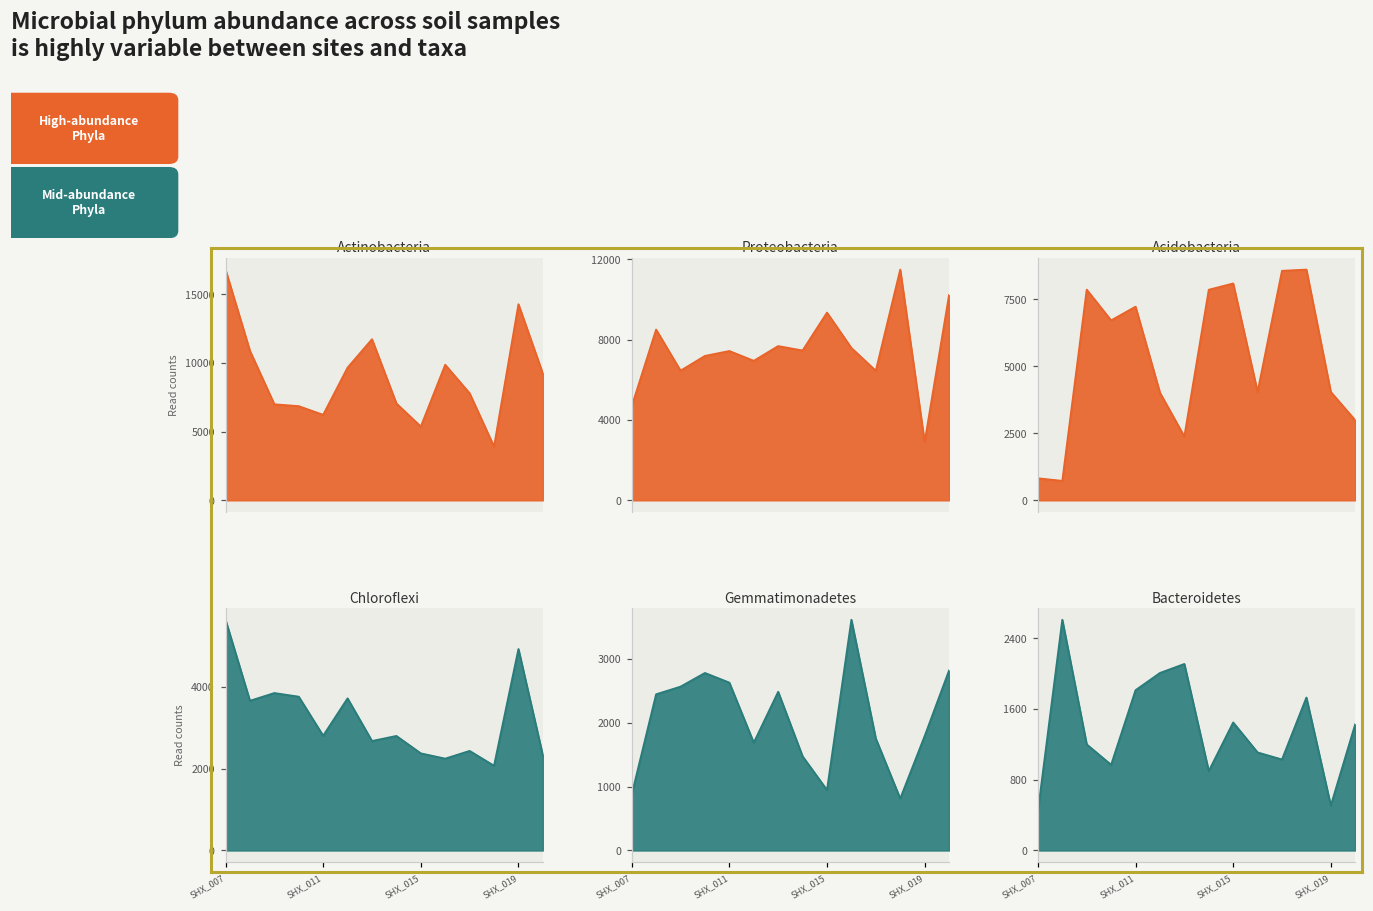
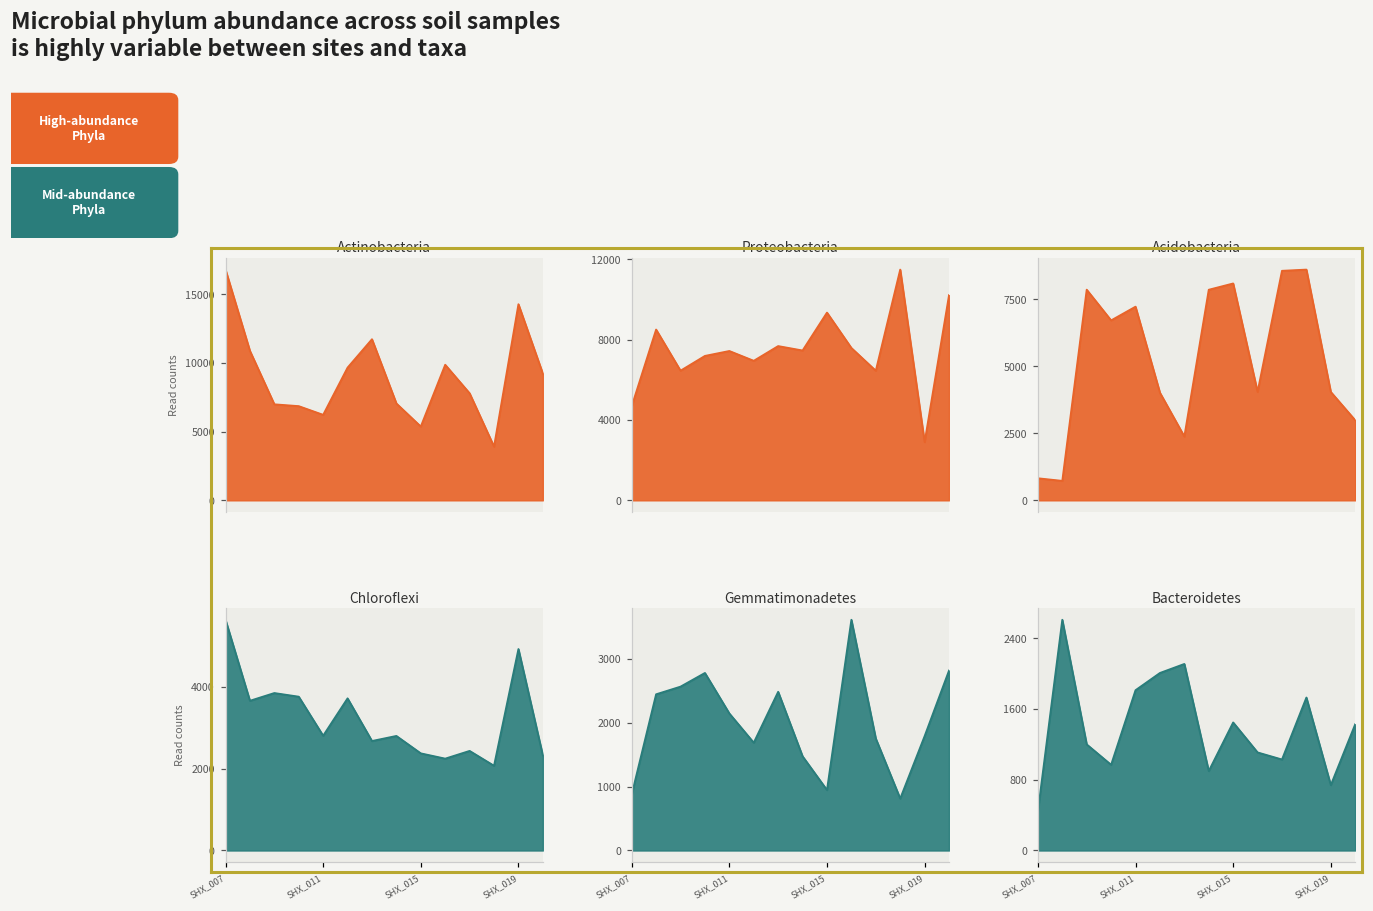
Gemmatimonadetes, SHX_011: 2600 -> 2100
Bacteroidetes, SHX_019: 500 -> 700
